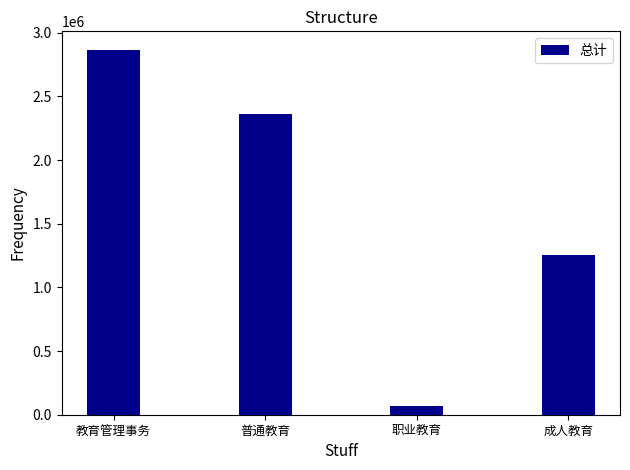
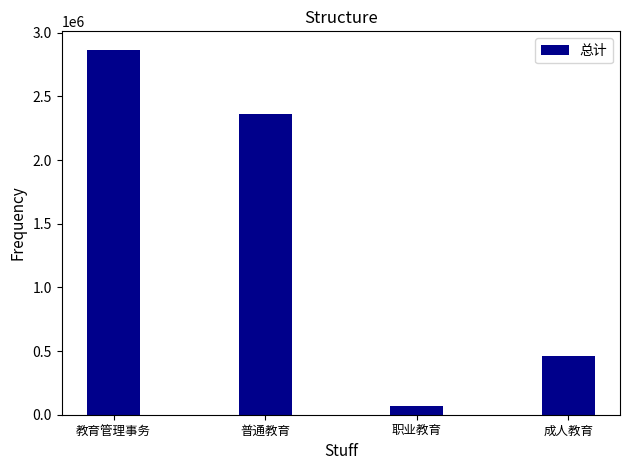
成人教育: 1250000 -> 460000
